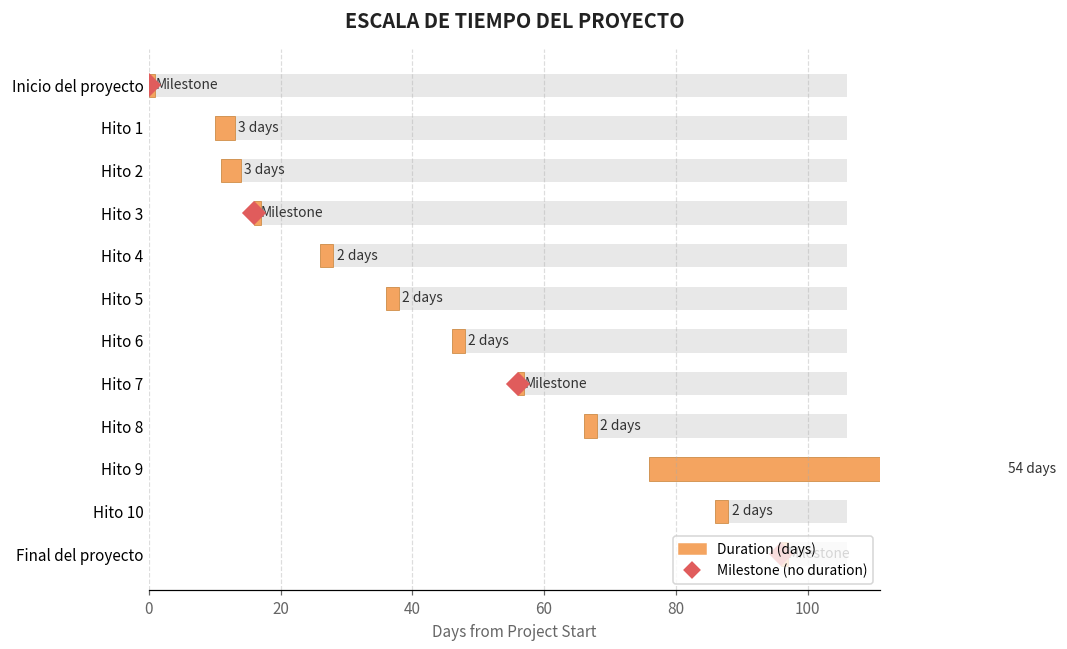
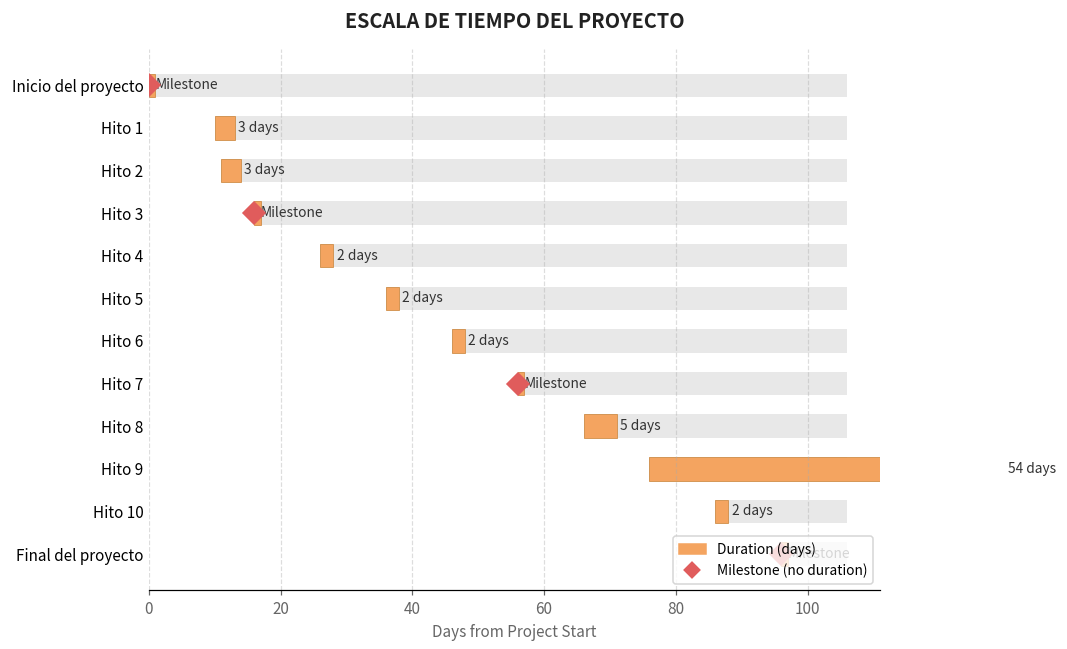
Duration (days), Hito 8: 2 -> 5
